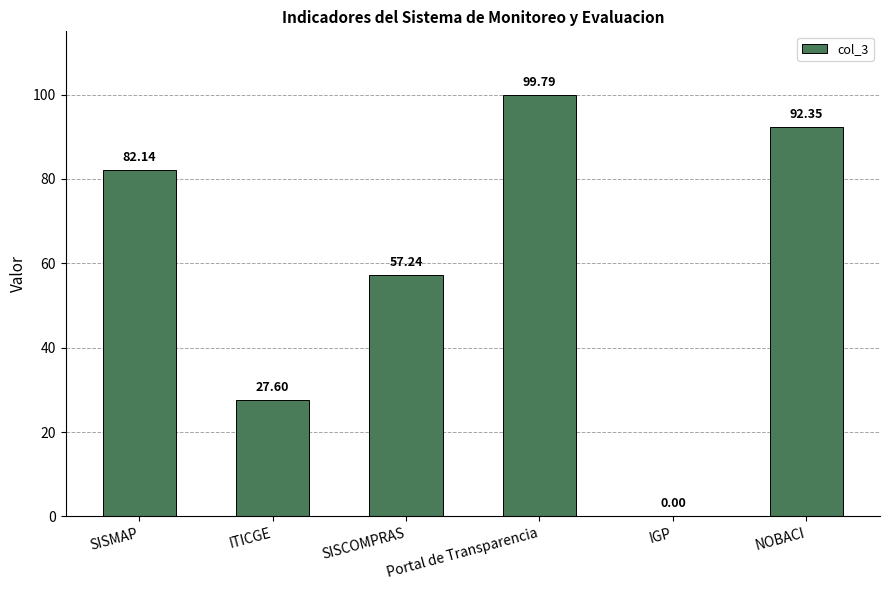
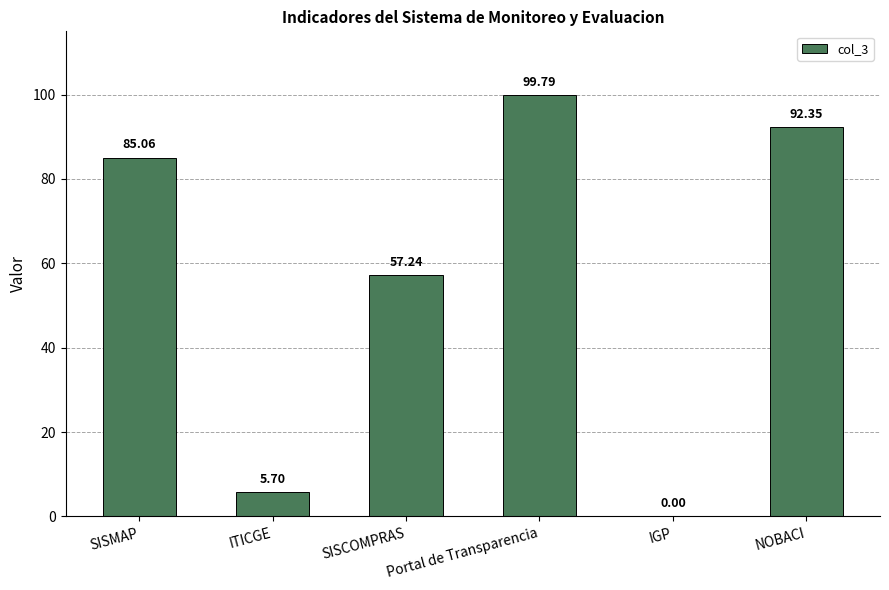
SISMAP: 82.14 -> 85.06
ITICGE: 27.60 -> 5.70
